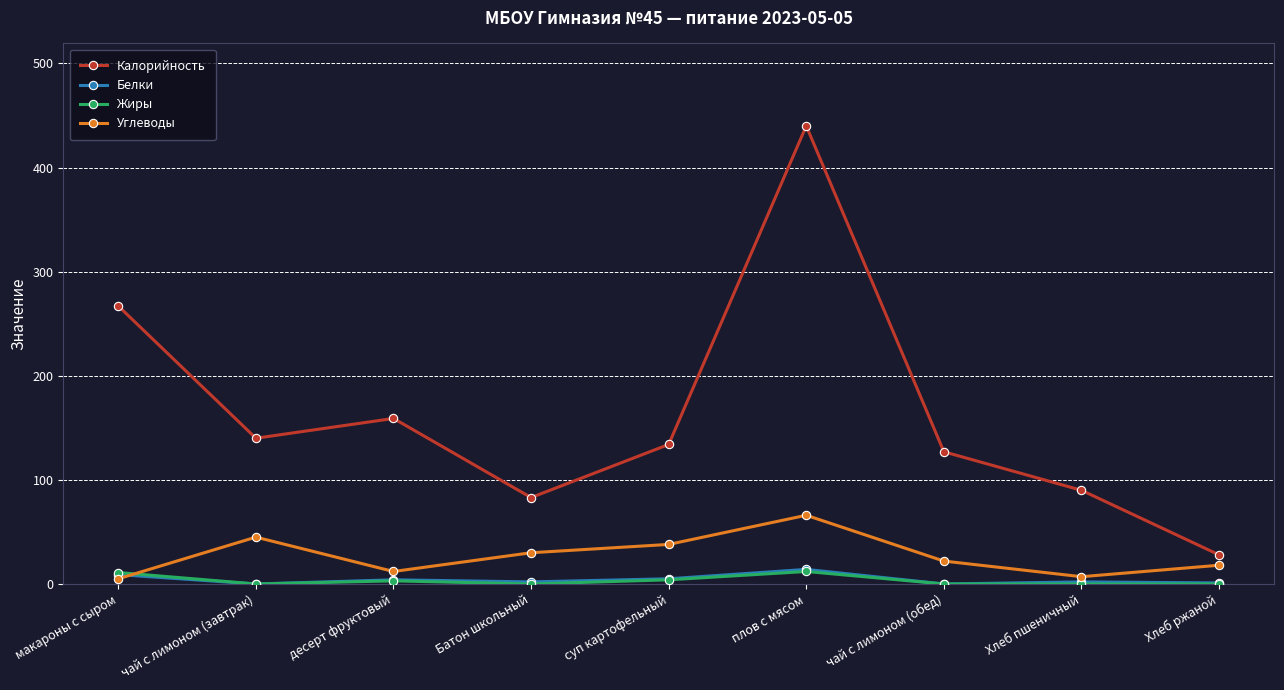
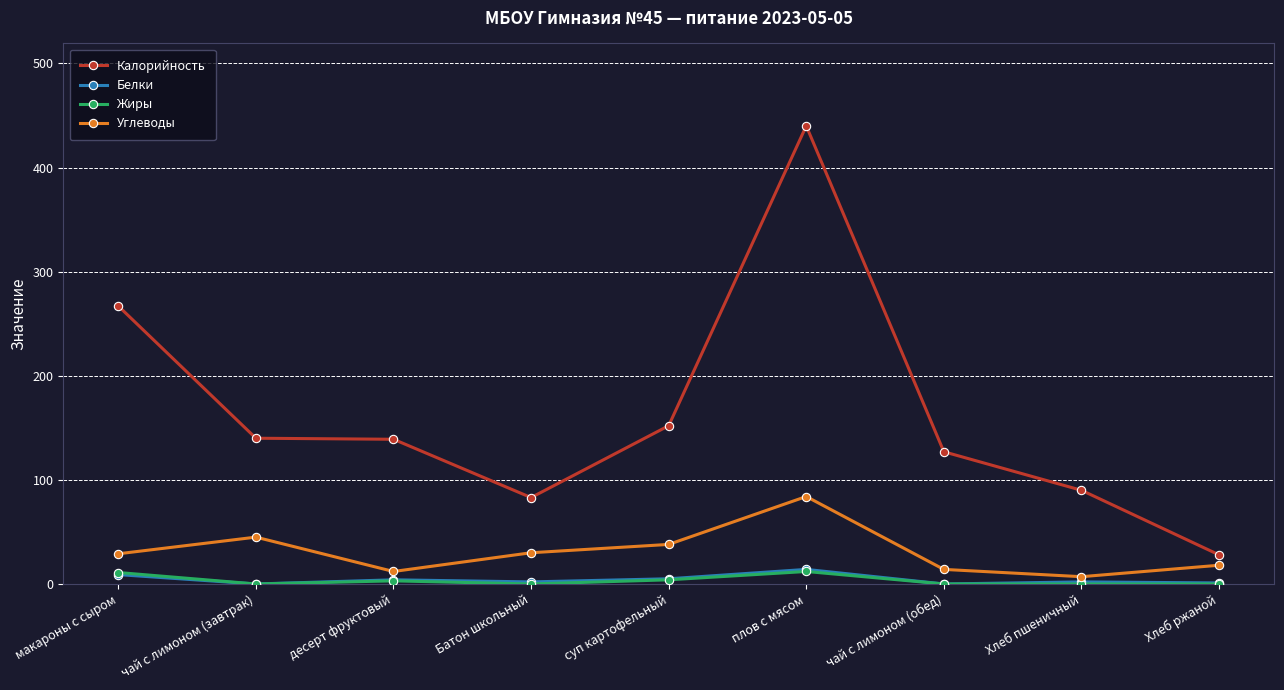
Углеводы, макароны с сыром: 5 -> 29
Калорийность, десерт фруктовый: 159 -> 139
Калорийность, суп картофельный: 134 -> 152
Углеводы, плов с мясом: 66 -> 84
Углеводы, чай с лимоном (обед): 22 -> 14
